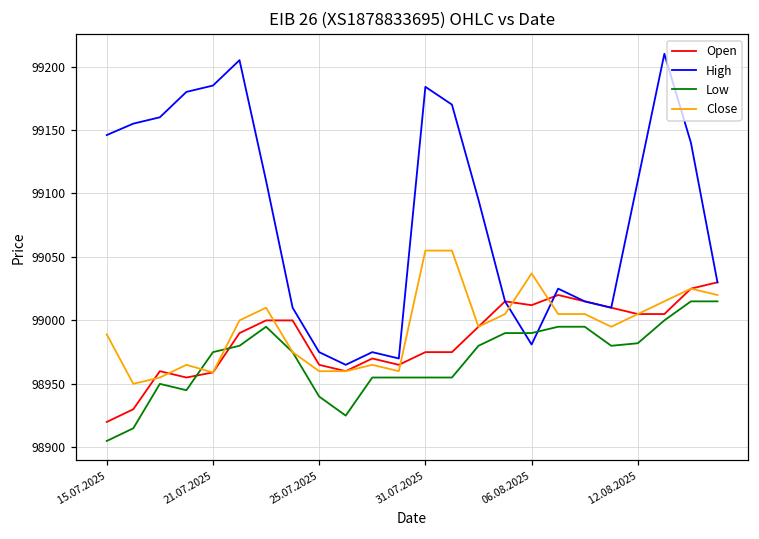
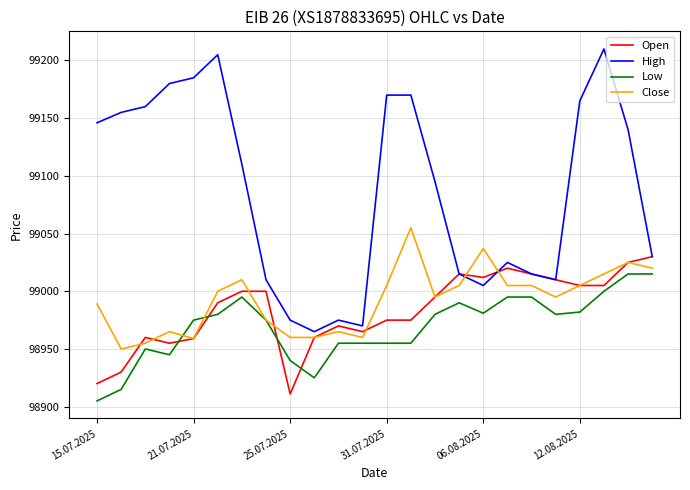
Open, 25.07.2025: 98965 -> 98911
High, 31.07.2025: 99184 -> 99170
Close, 31.07.2025: 99055 -> 99005
High, 06.08.2025: 98981 -> 99005
Low, 06.08.2025: 98990 -> 98981
High, 12.08.2025: 99110 -> 99165
